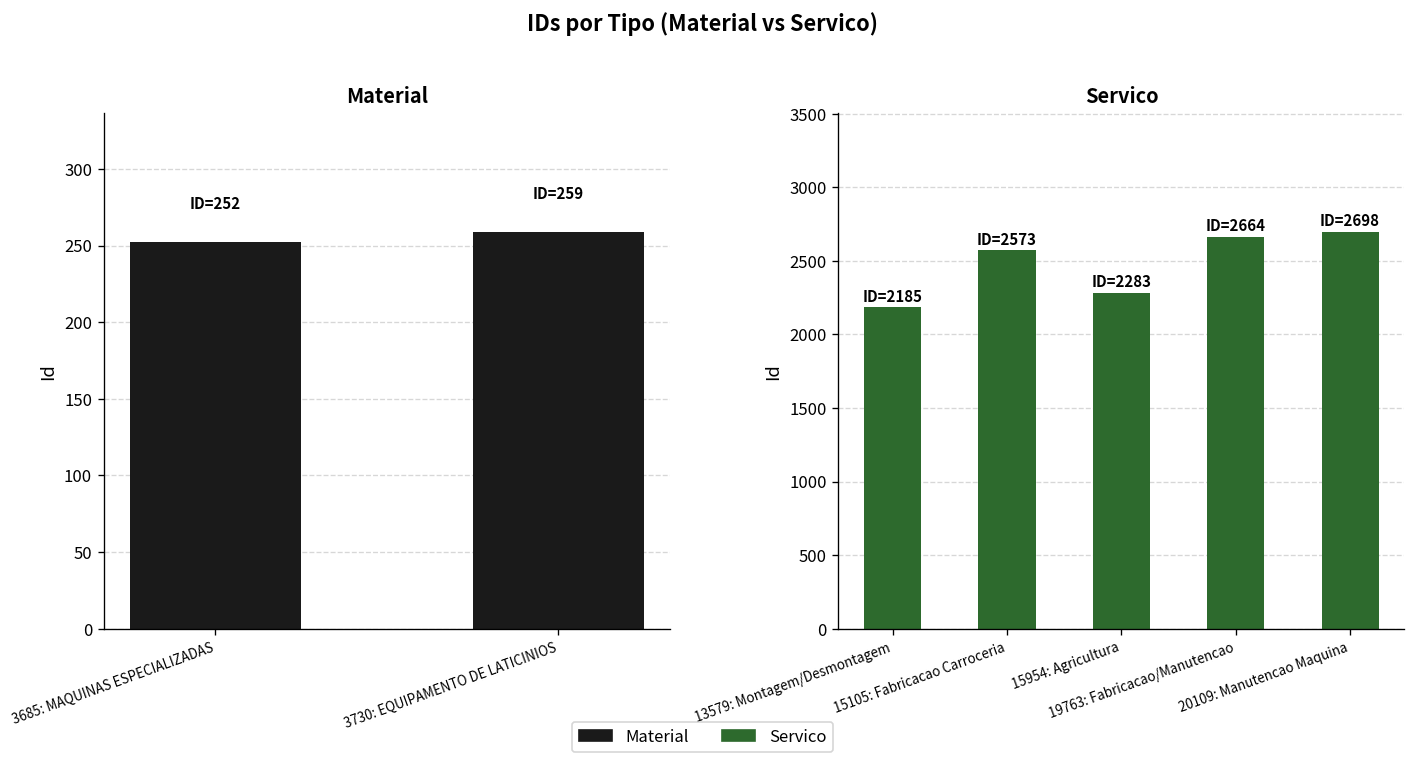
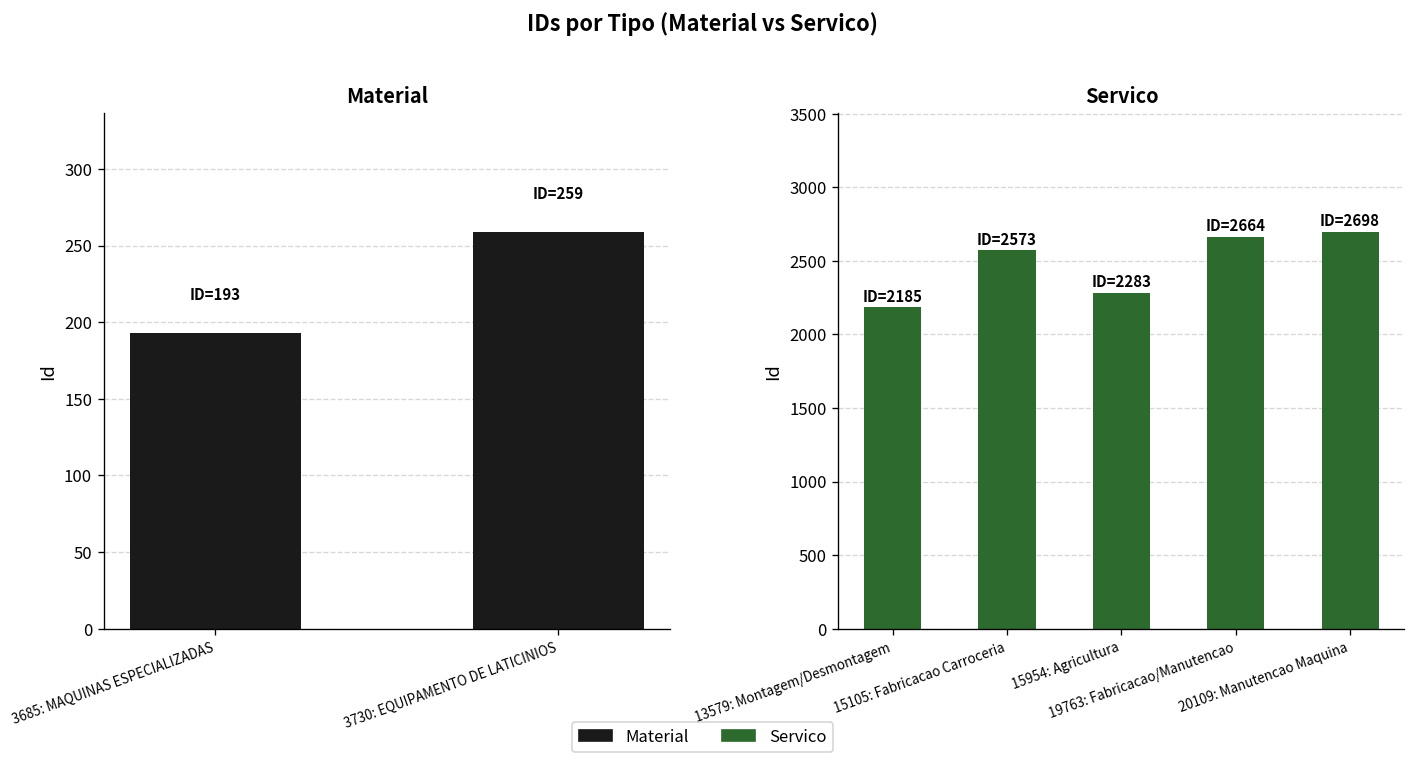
Material, 3685: MAQUINAS ESPECIALIZADAS: 252 -> 193
